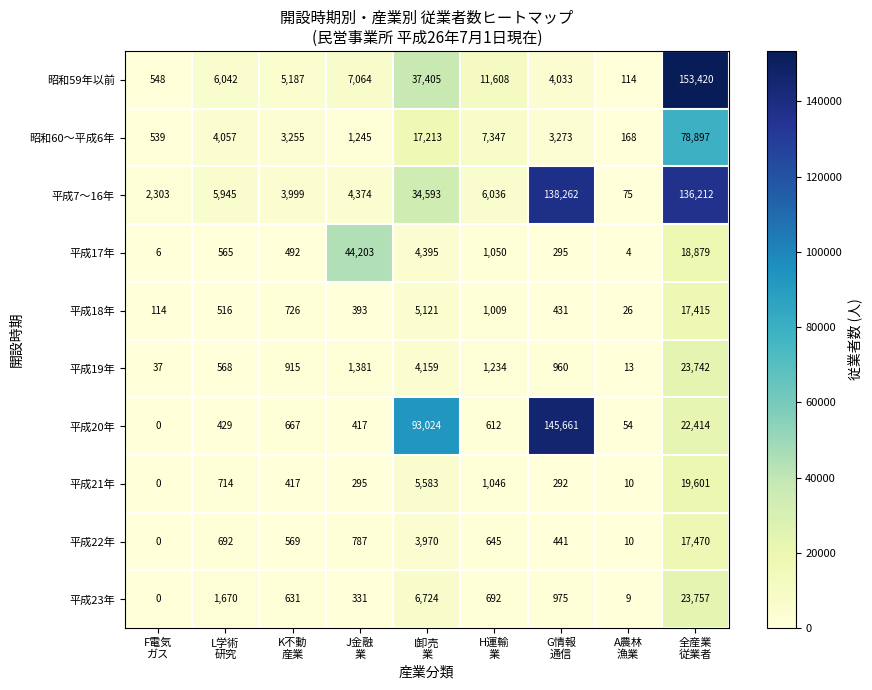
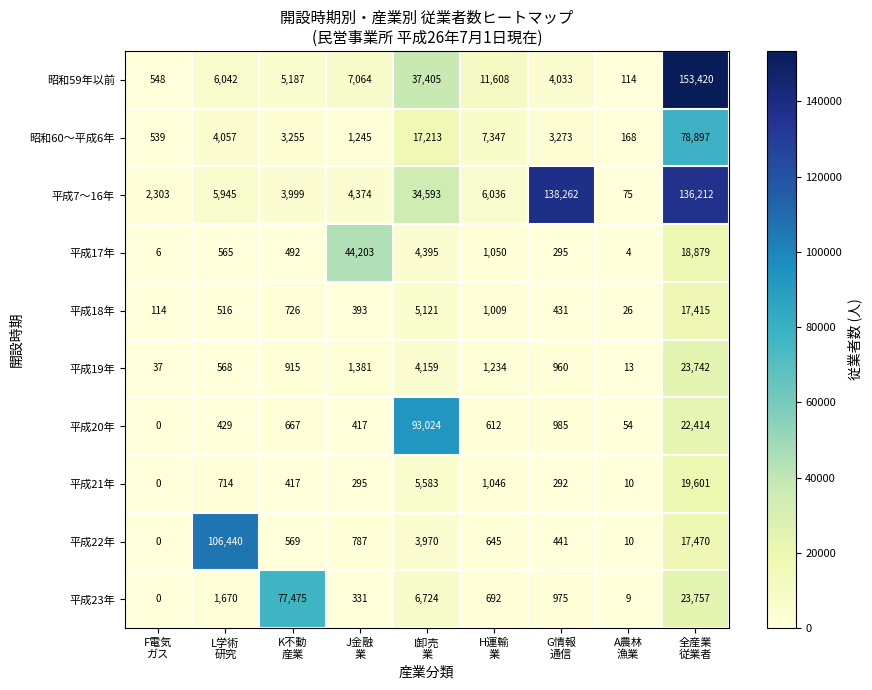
平成20年, G情報 通信: 145,661 -> 985
平成22年, L学術 研究: 692 -> 106,440
平成23年, K不動 産業: 631 -> 77,475
